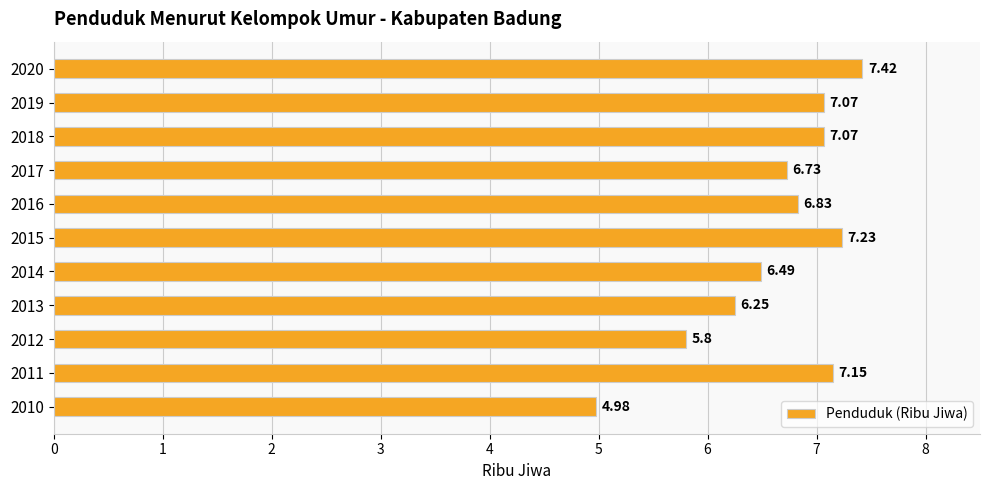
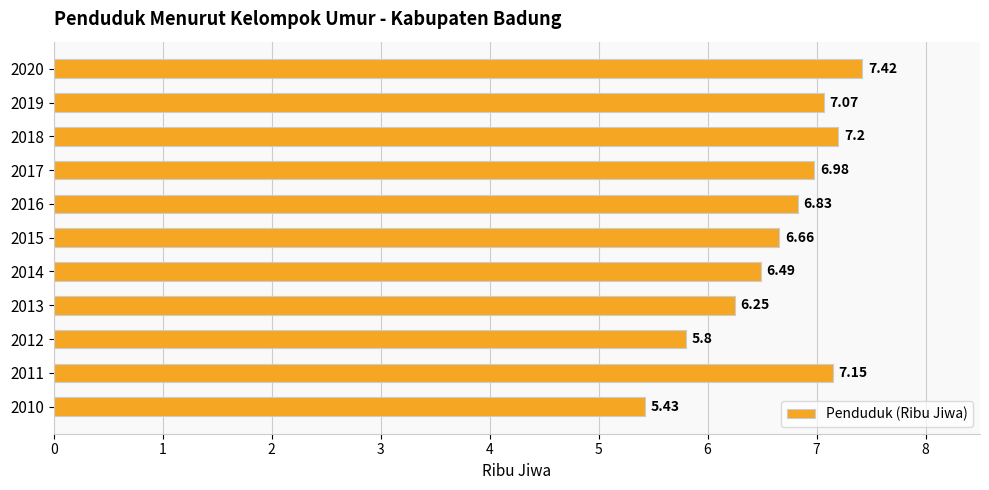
2018: 7.07 -> 7.2
2017: 6.73 -> 6.98
2015: 7.23 -> 6.66
2010: 4.98 -> 5.43
